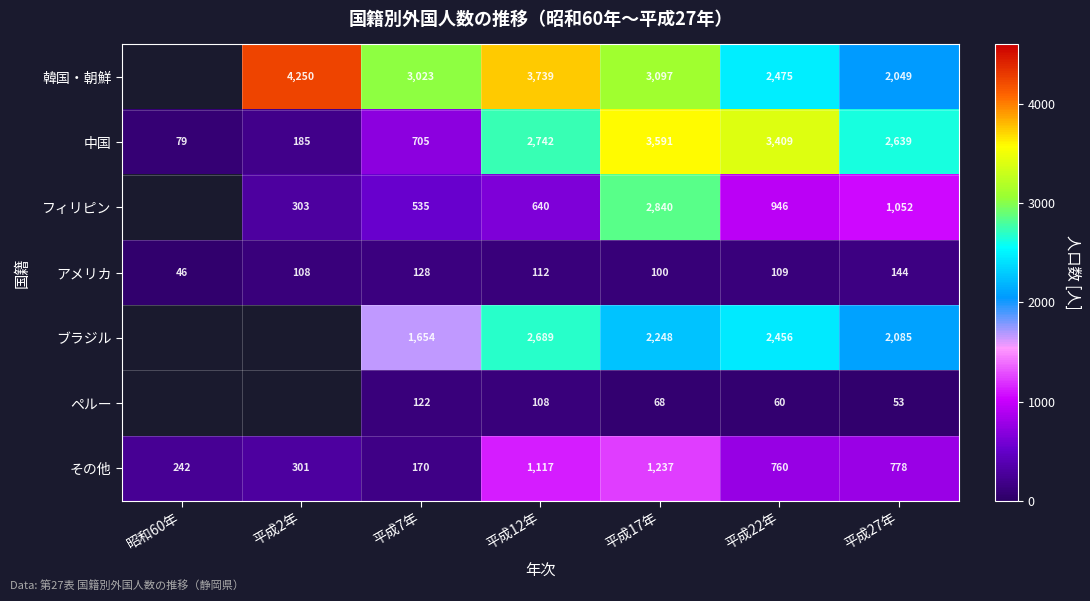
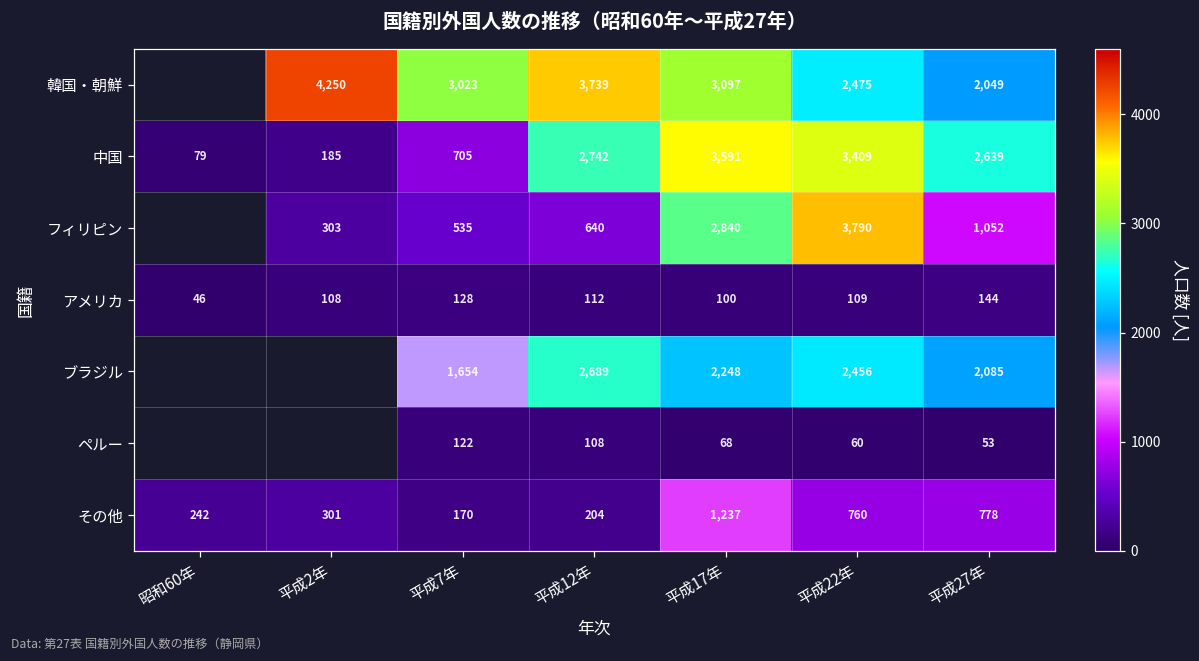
フィリピン, 平成22年: 946 -> 3,790
その他, 平成12年: 1,117 -> 204
